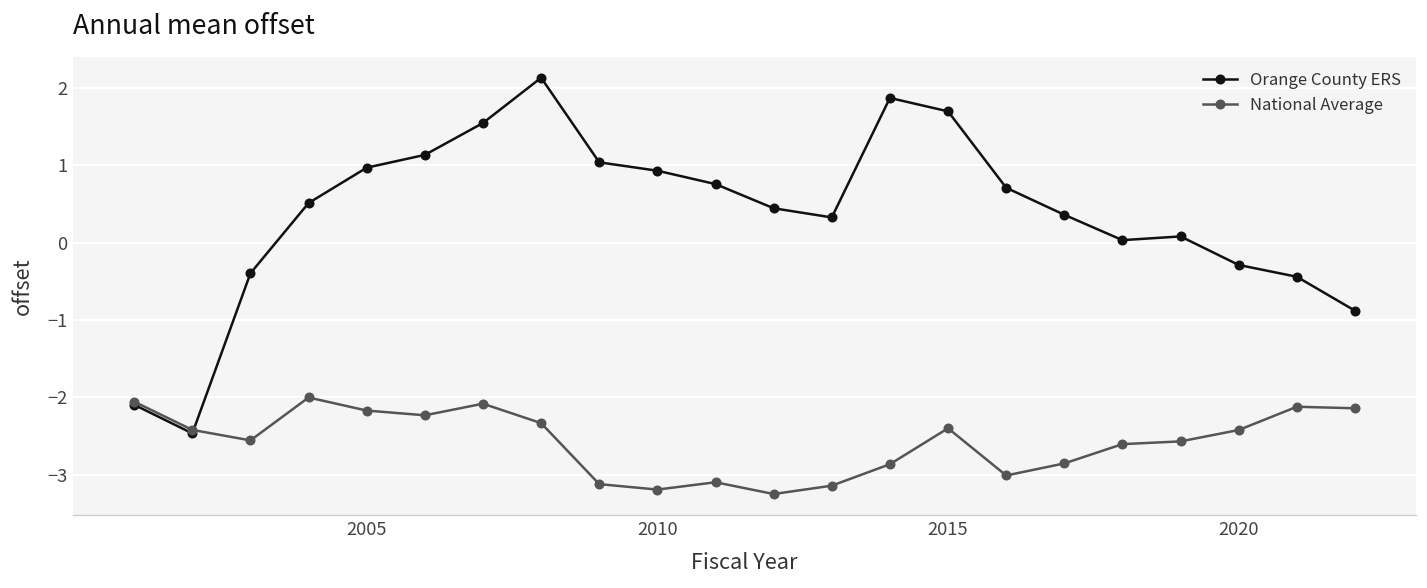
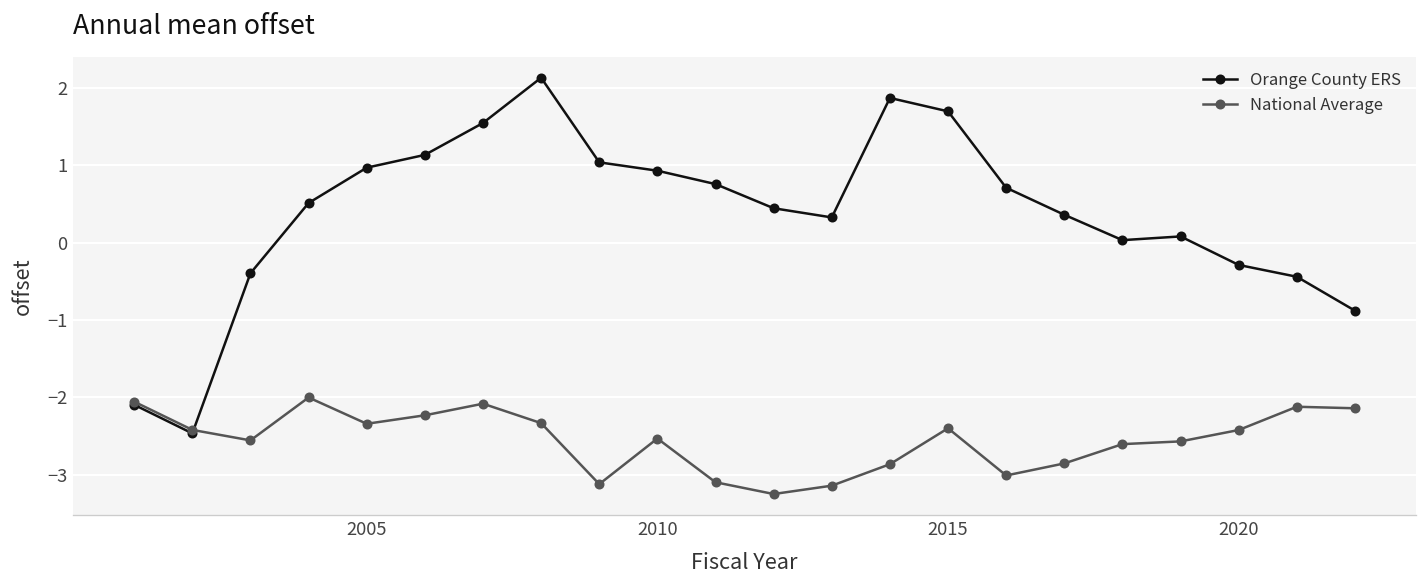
National Average, 2005: -2.2 -> -2.3
National Average, 2010: -3.2 -> -2.5
